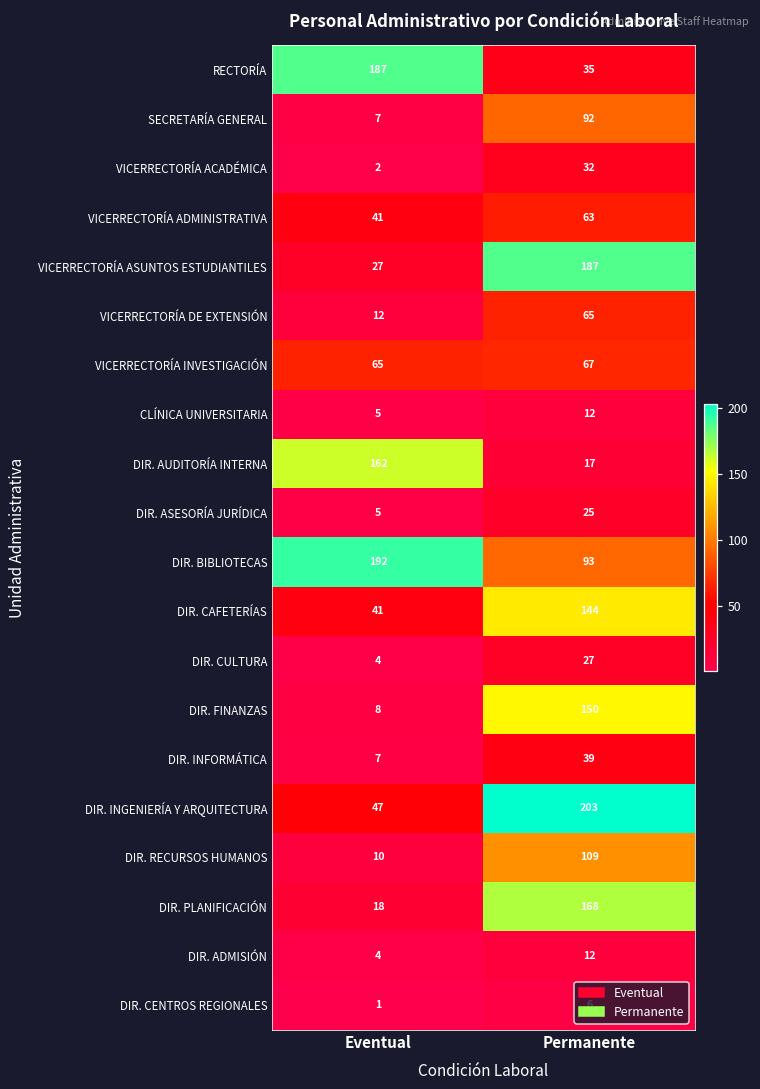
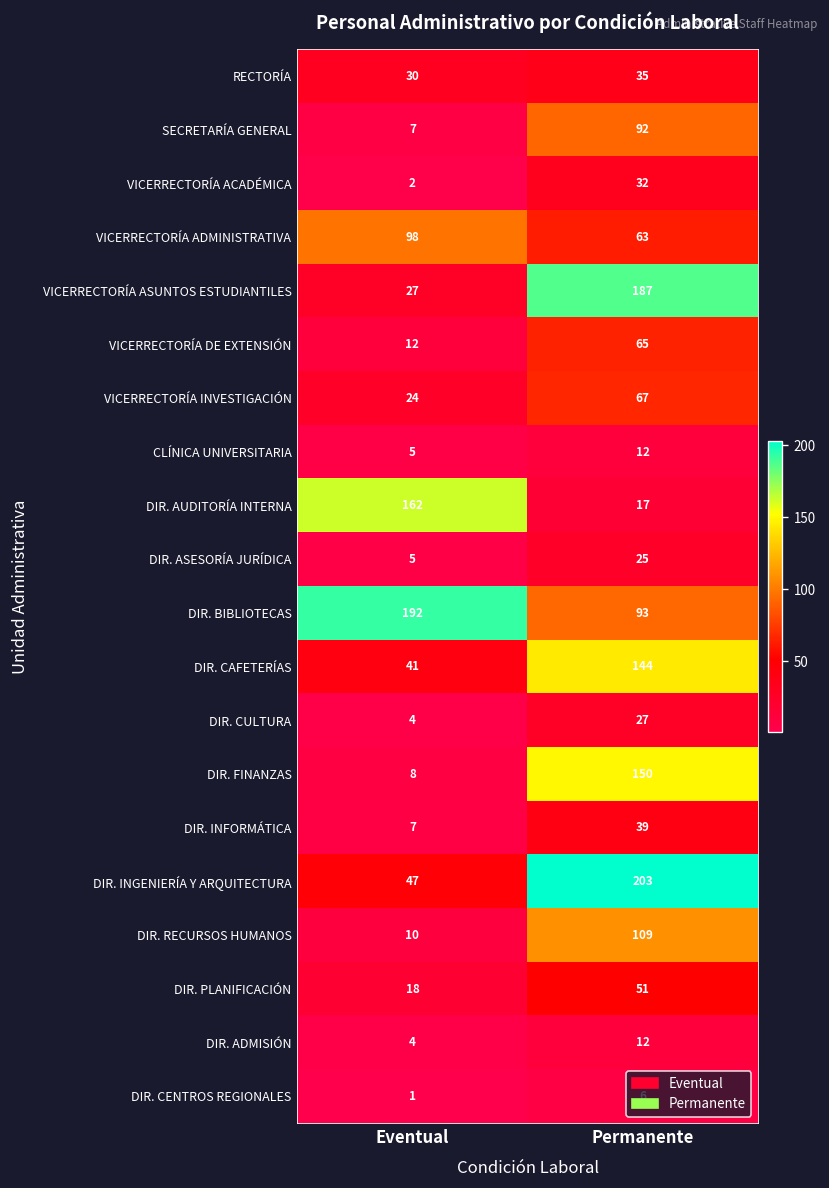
RECTORÍA, Eventual: 187 -> 30
VICERRECTORÍA ADMINISTRATIVA, Eventual: 41 -> 98
VICERRECTORÍA INVESTIGACIÓN, Eventual: 65 -> 24
DIR. PLANIFICACIÓN, Permanente: 168 -> 51
